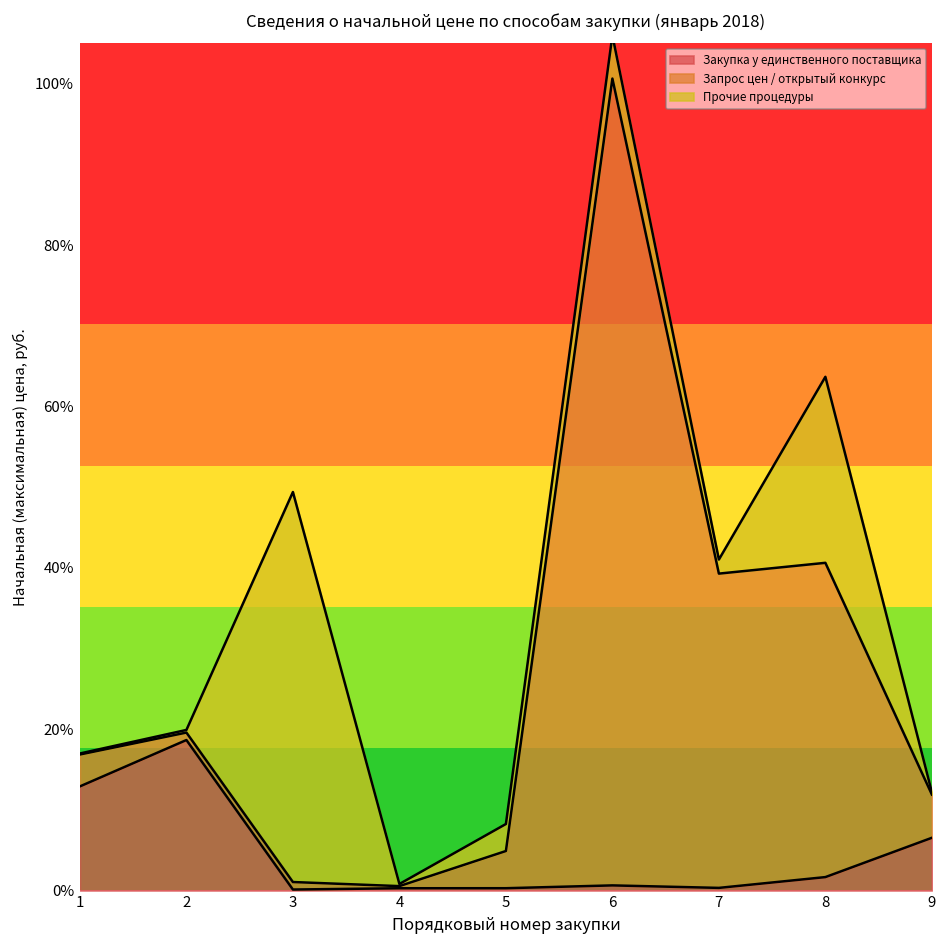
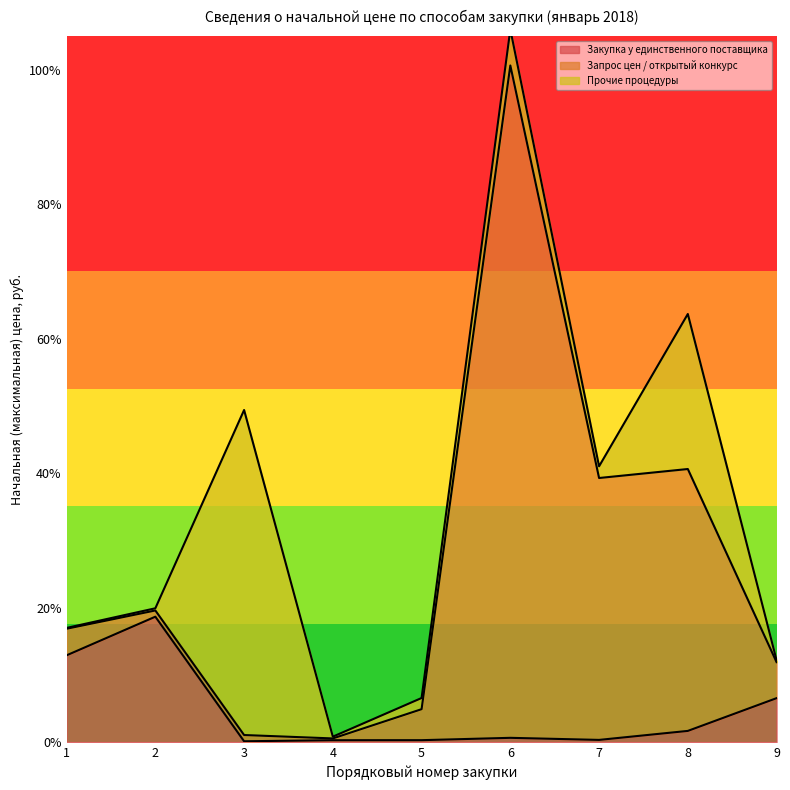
Прочие процедуры, 5: 3% -> 2%
